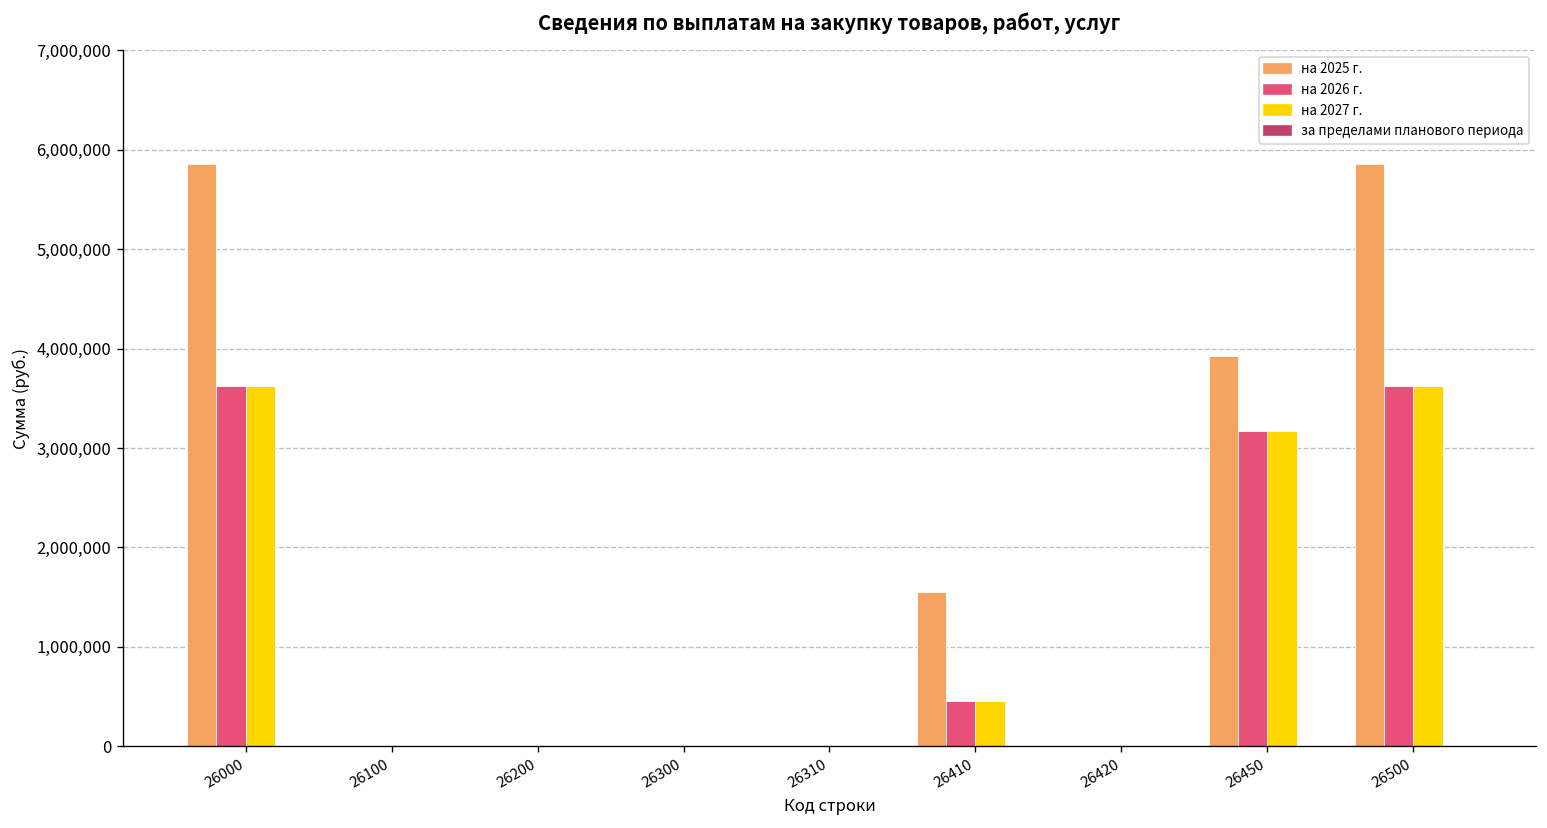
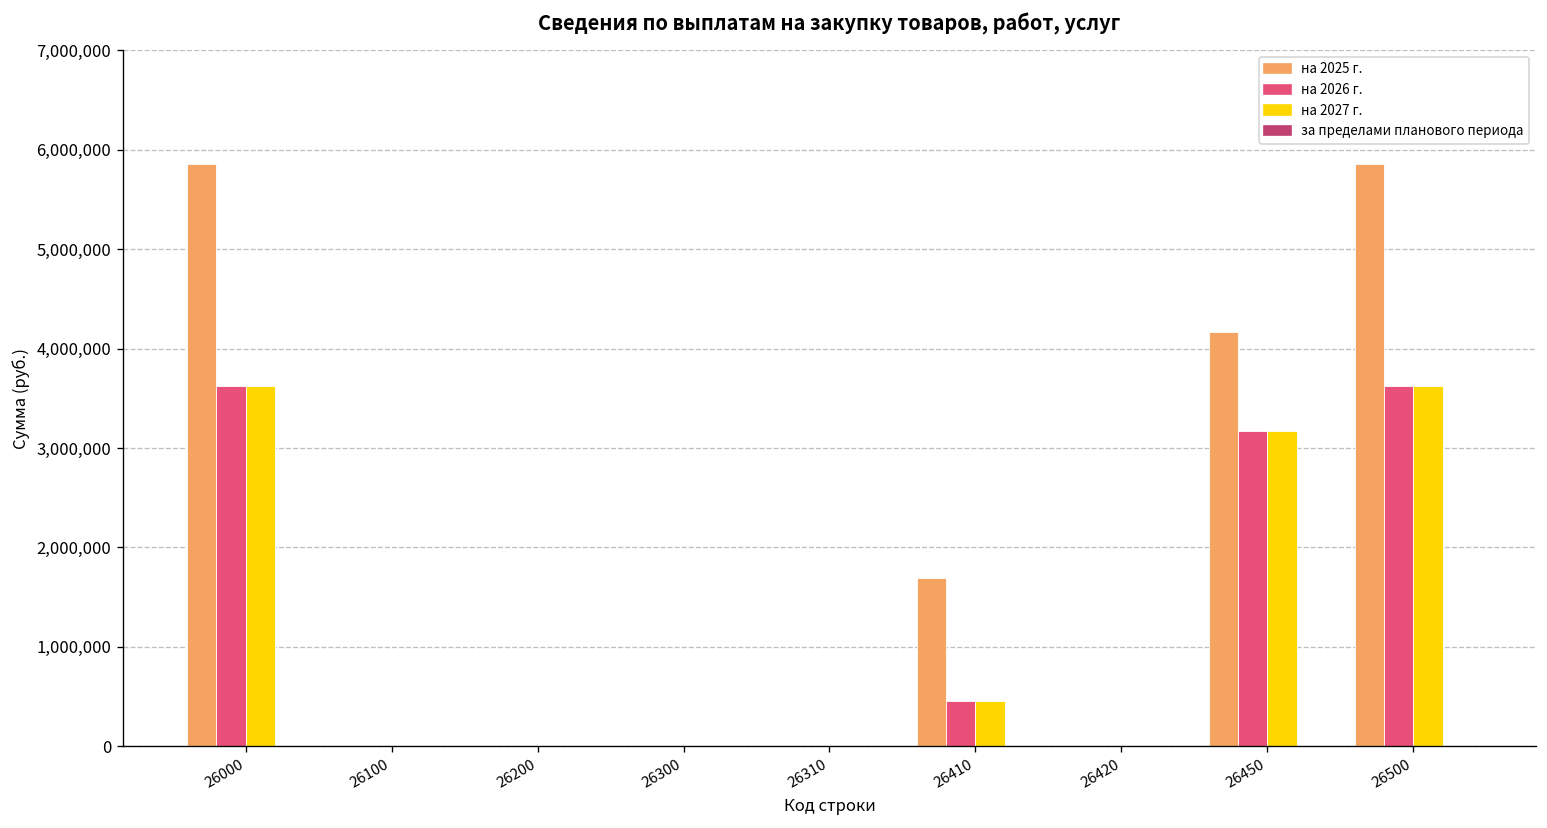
на 2025 г., 26410: 1,600,000 -> 1,700,000
на 2025 г., 26450: 3,900,000 -> 4,200,000
